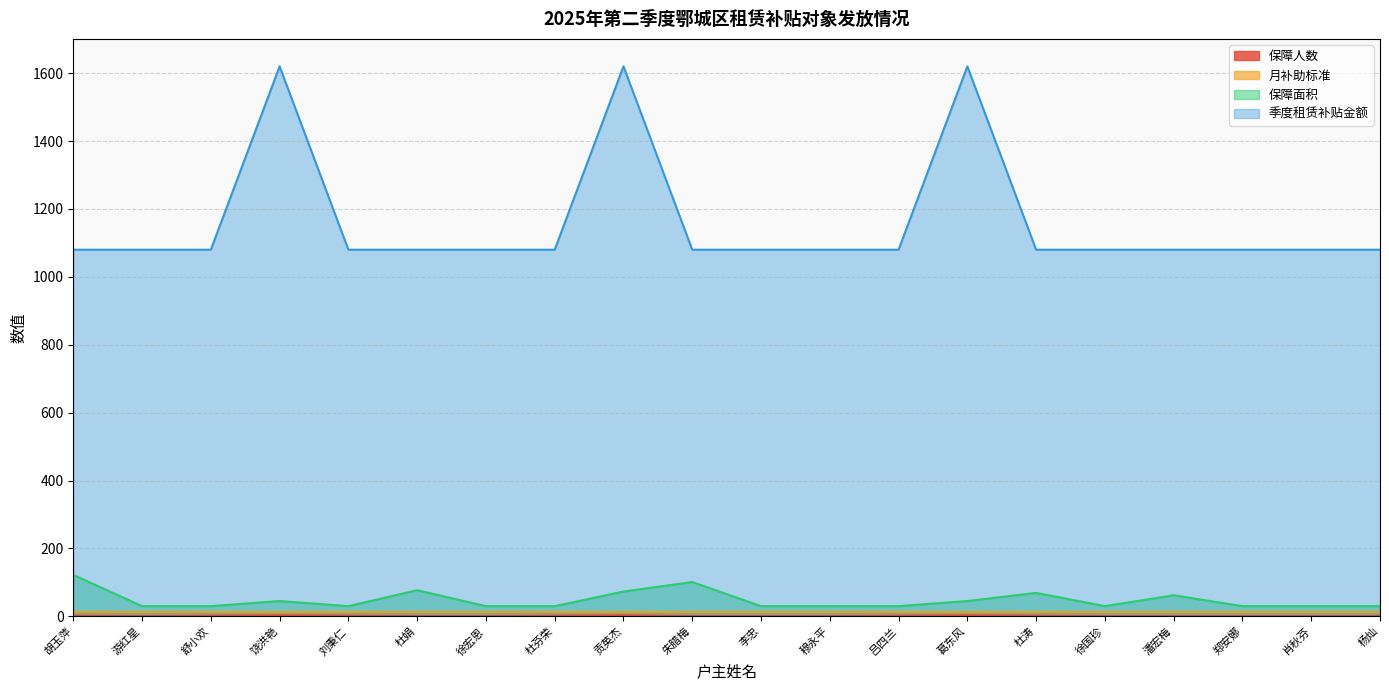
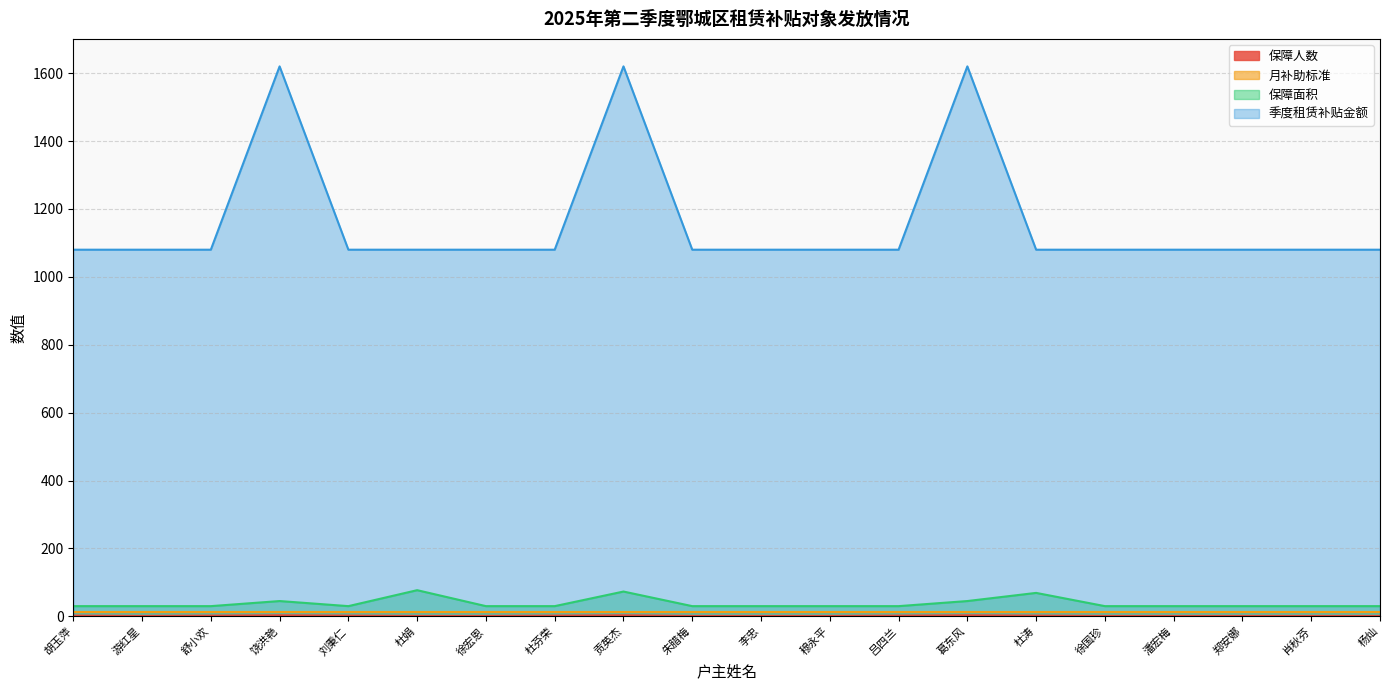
保障面积, 胡玉萍: 120 -> 30
保障面积, 朱腊梅: 100 -> 30
保障面积, 潘宏梅: 60 -> 30
